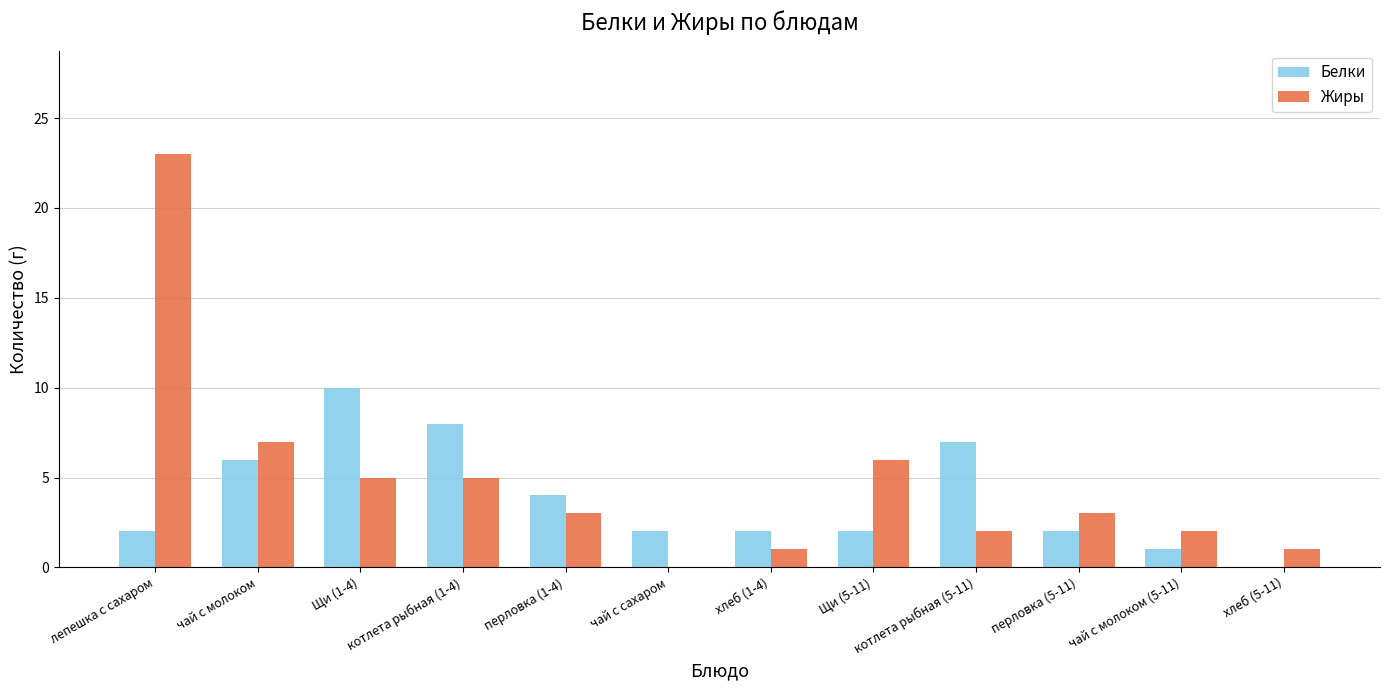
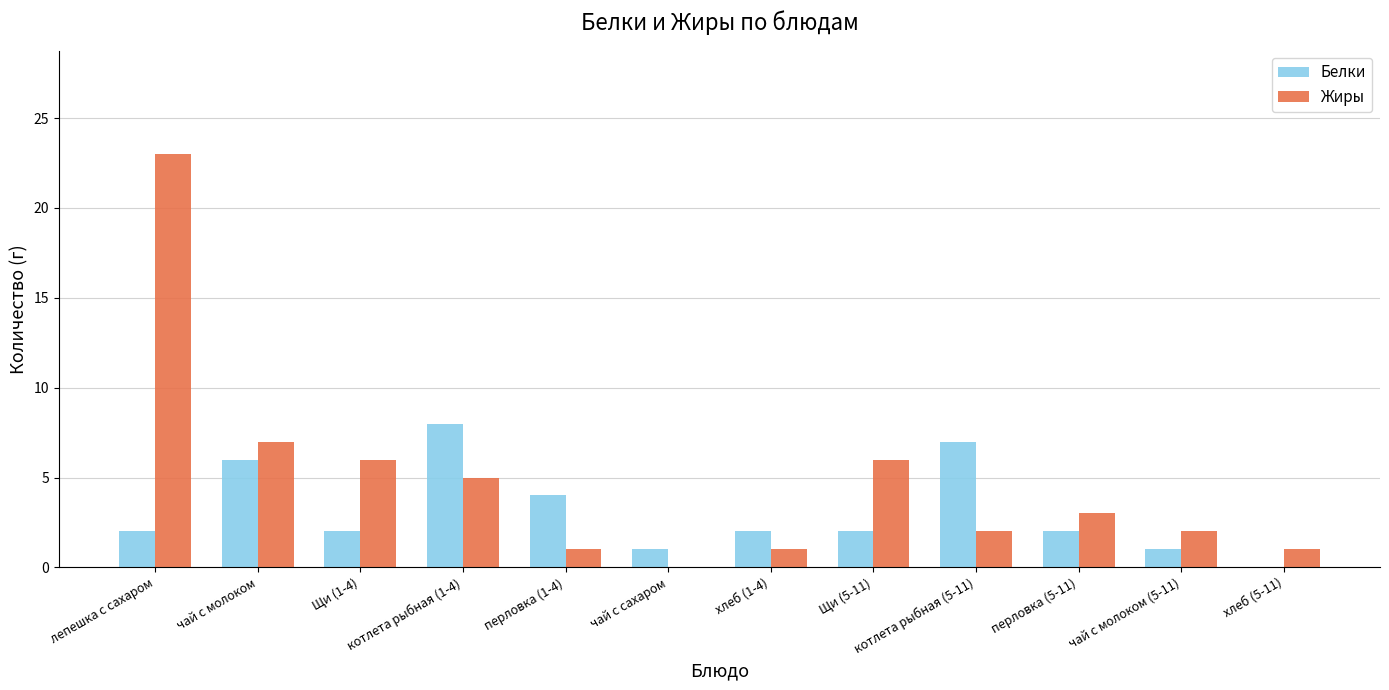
Белки, Щи (1-4): 10 -> 2
Жиры, Щи (1-4): 5 -> 6
Жиры, перловка (1-4): 3 -> 1
Белки, чай с сахаром: 2 -> 1
